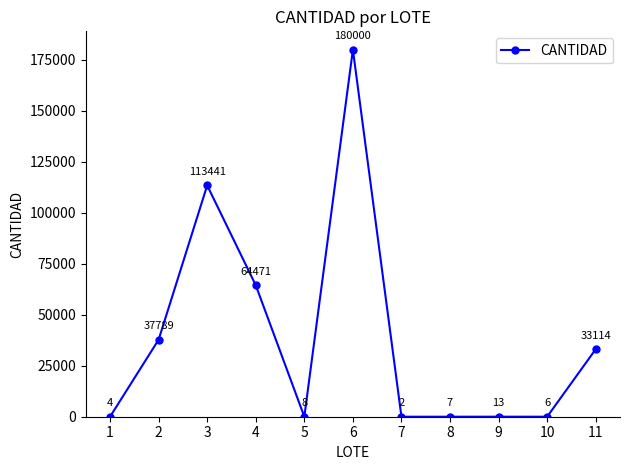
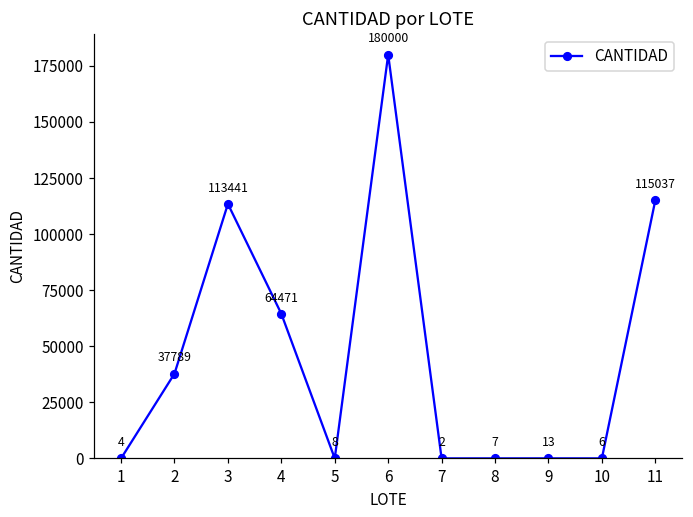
11: 33114 -> 115037
